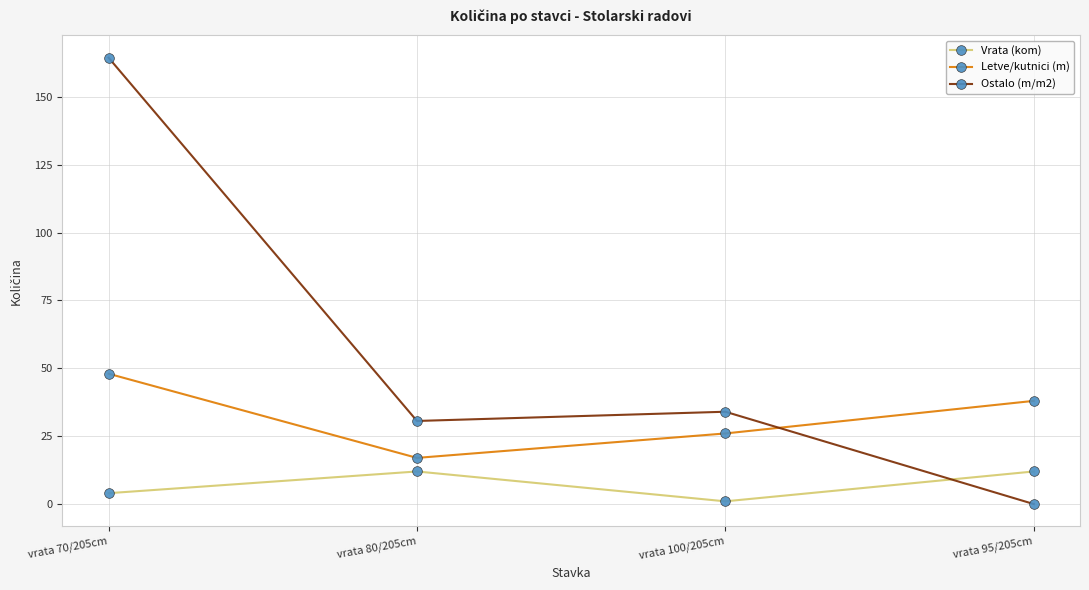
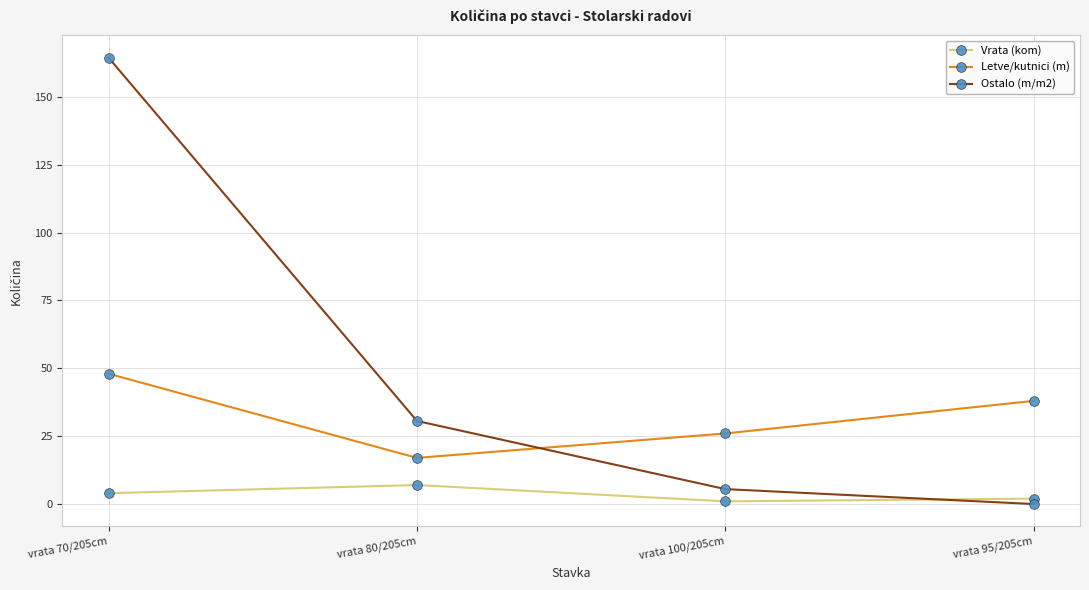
Vrata (kom), vrata 80/205cm: 12 -> 7
Ostalo (m/m2), vrata 100/205cm: 34 -> 6
Vrata (kom), vrata 95/205cm: 12 -> 2
